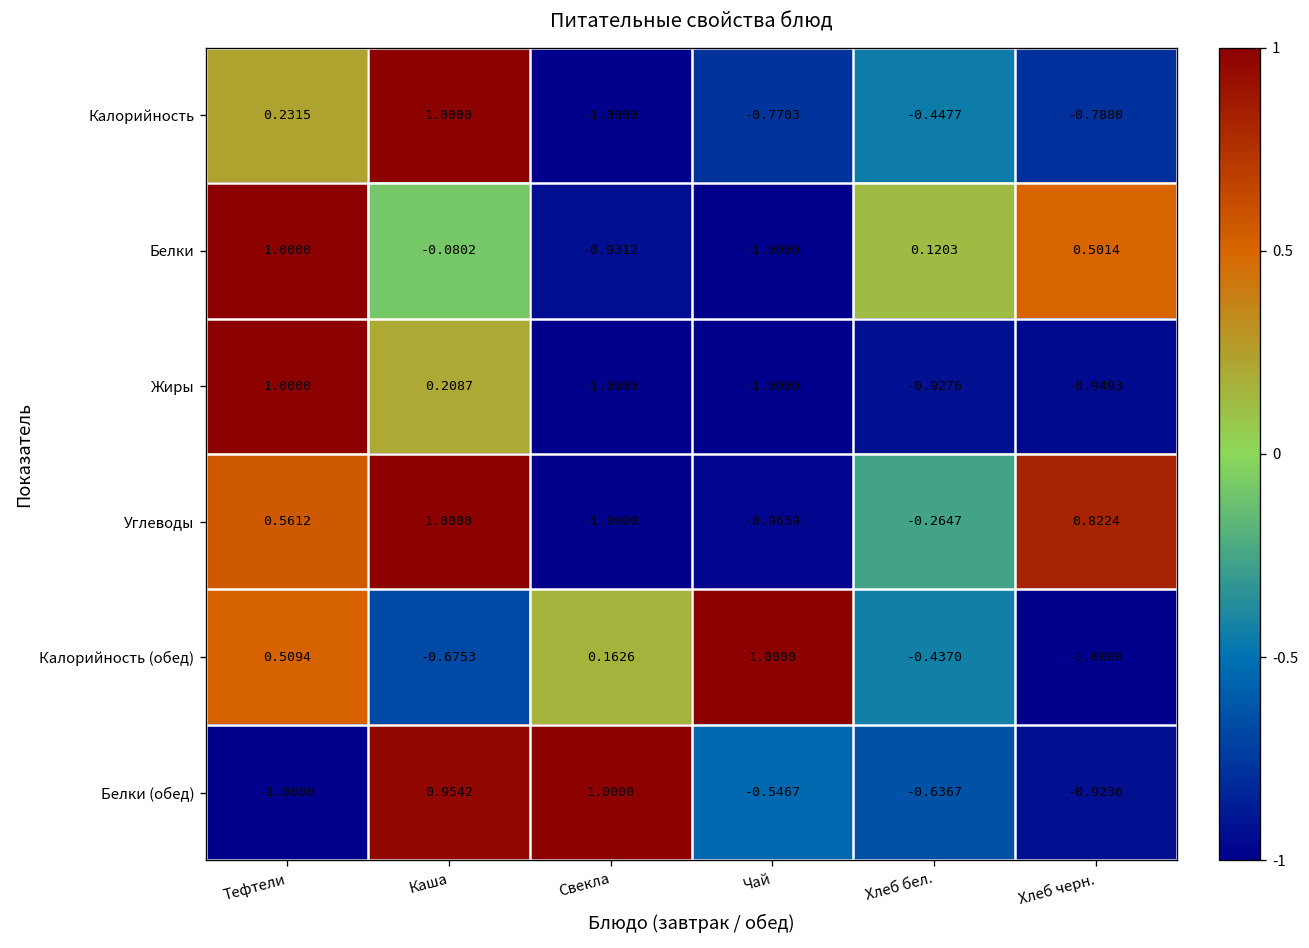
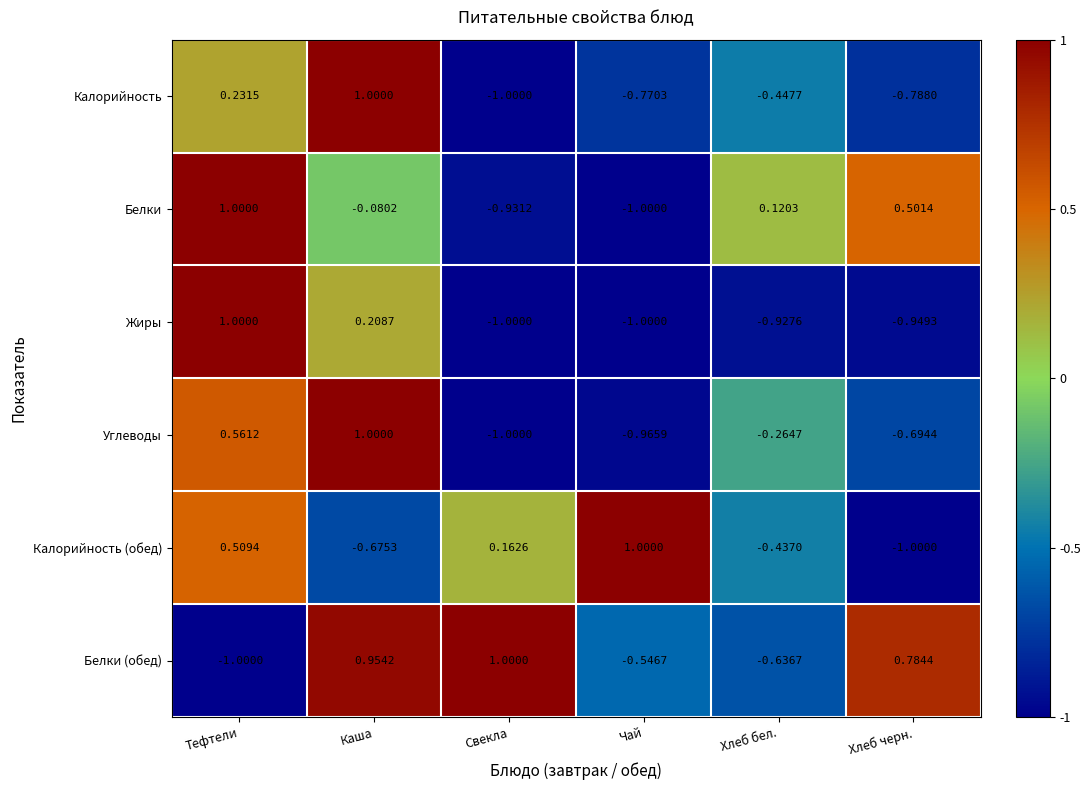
Углеводы, Хлеб черн.: 0.8224 -> -0.6944
Белки (обед), Хлеб черн.: -0.9236 -> 0.7844
